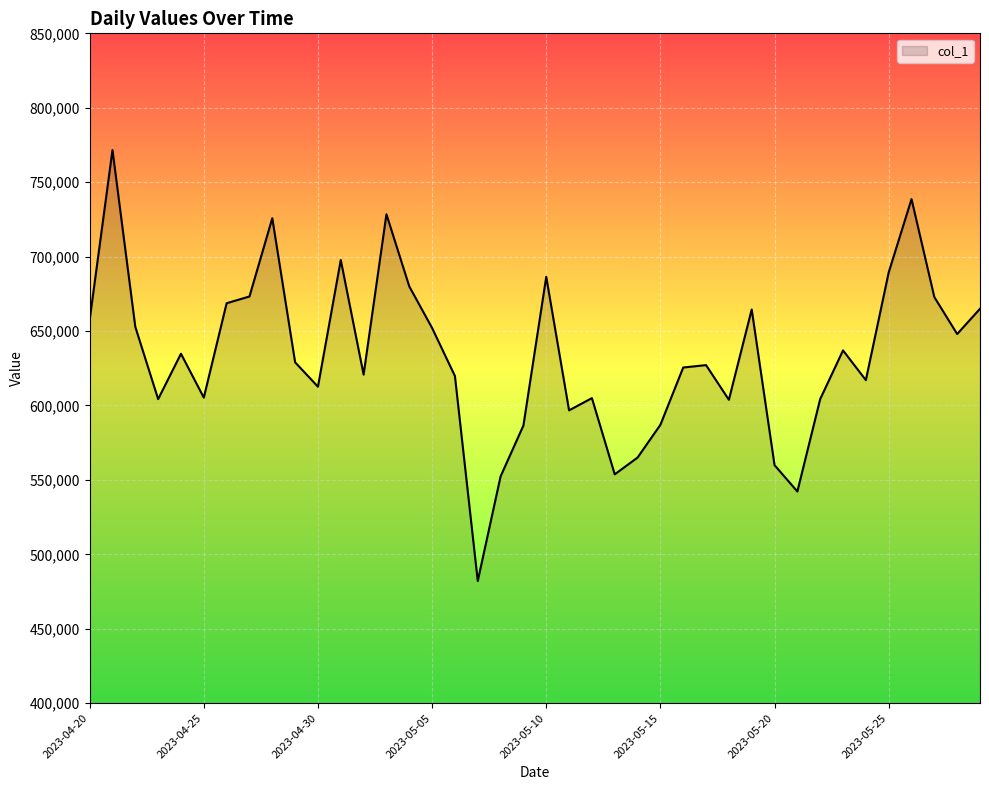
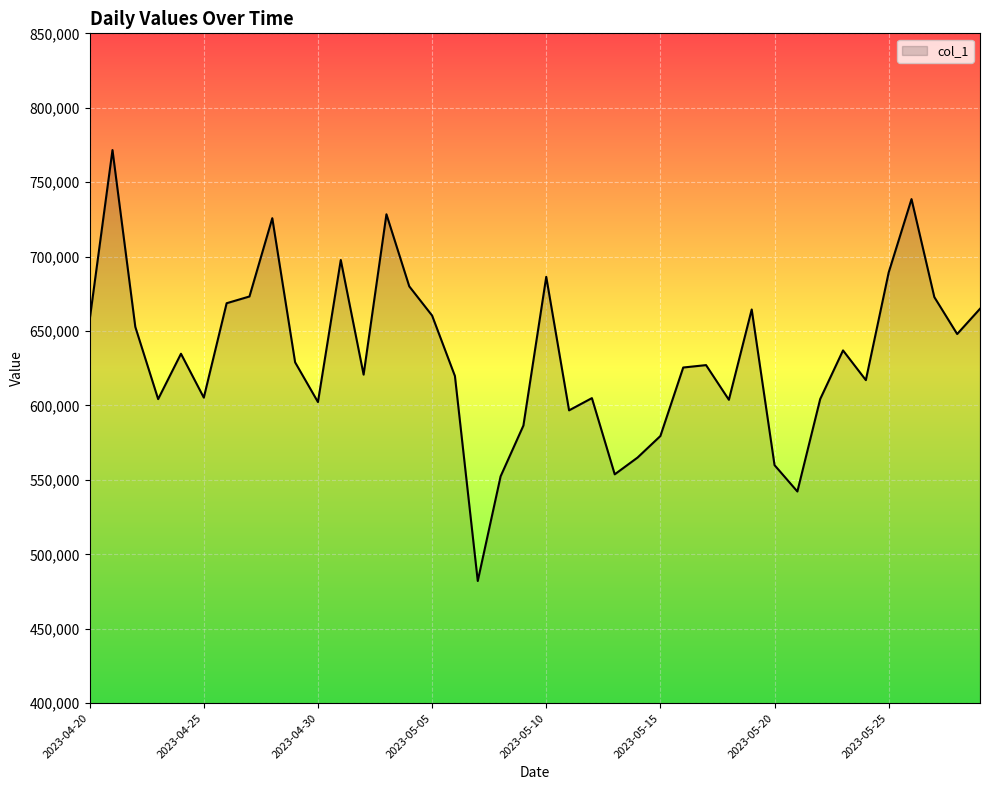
2023-04-30: 613,000 -> 602,000
2023-05-05: 652,000 -> 660,000
2023-05-15: 587,000 -> 579,000
